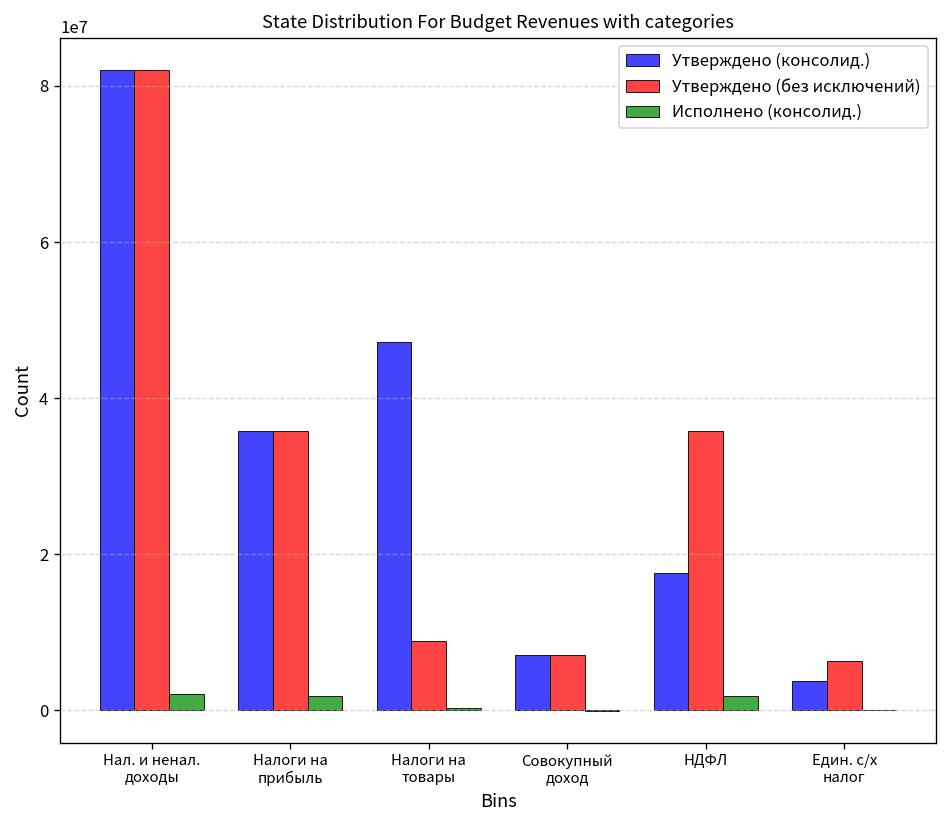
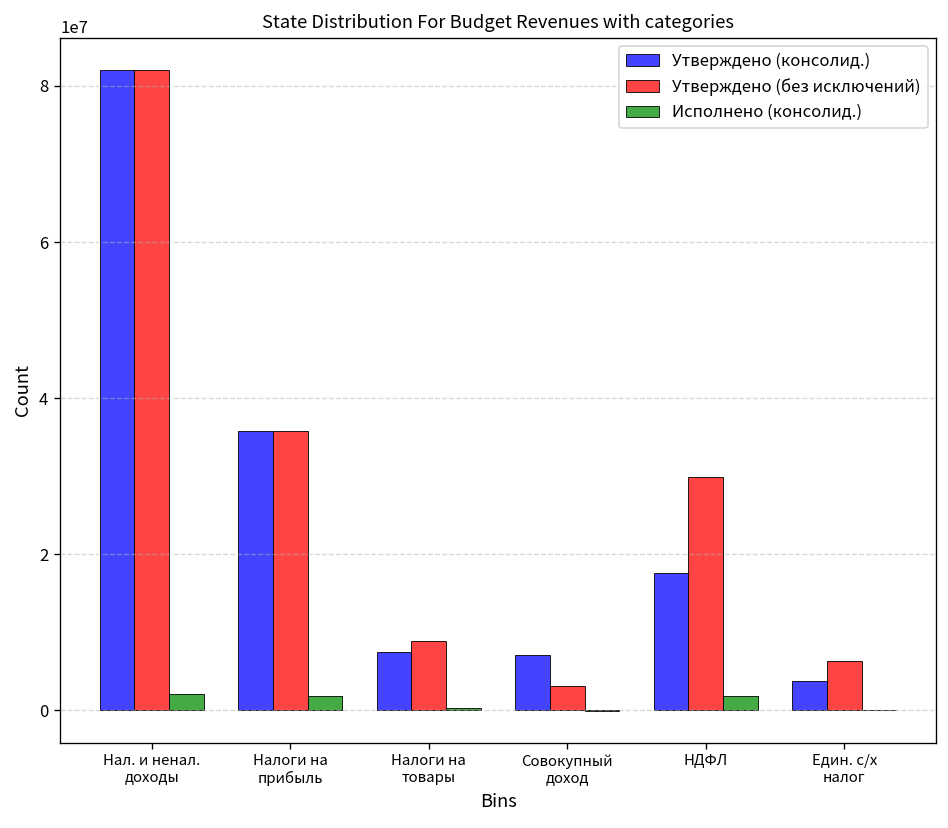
Утверждено (консолид.), Налоги на товары: 47000000 -> 7000000
Утверждено (без исключений), Совокупный доход: 7000000 -> 3000000
Утверждено (без исключений), НДФЛ: 36000000 -> 30000000
